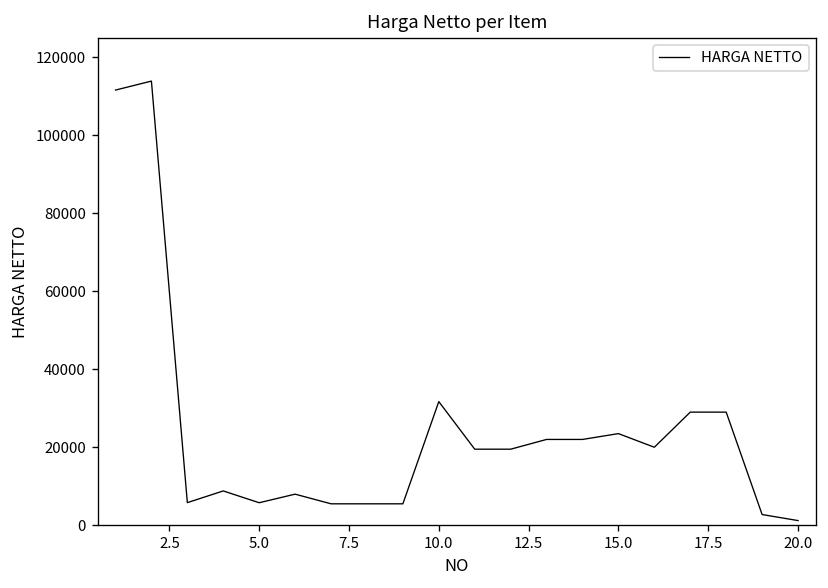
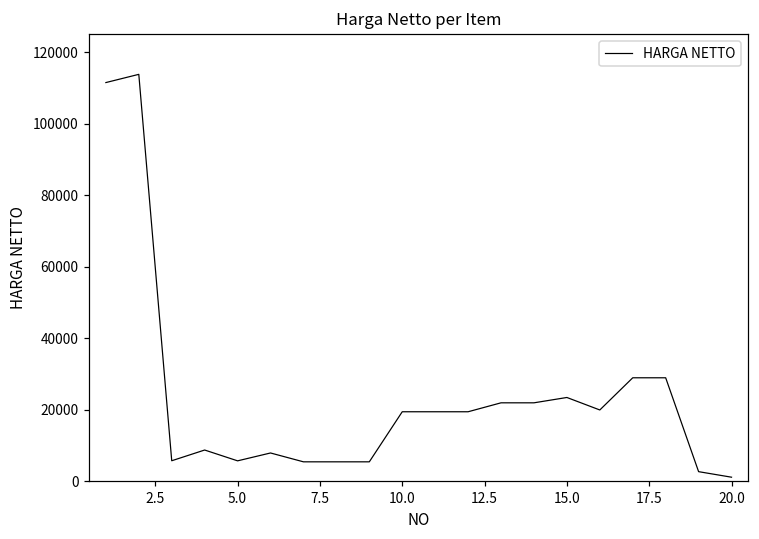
10.0: 32000 -> 20000
